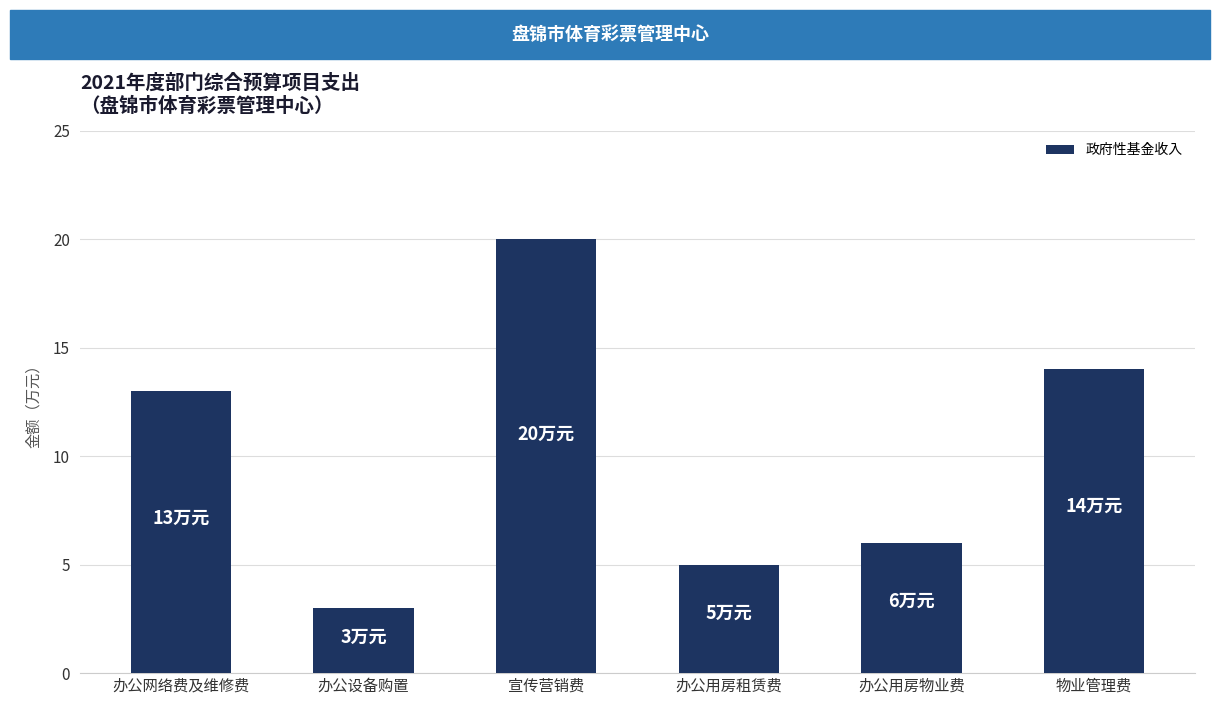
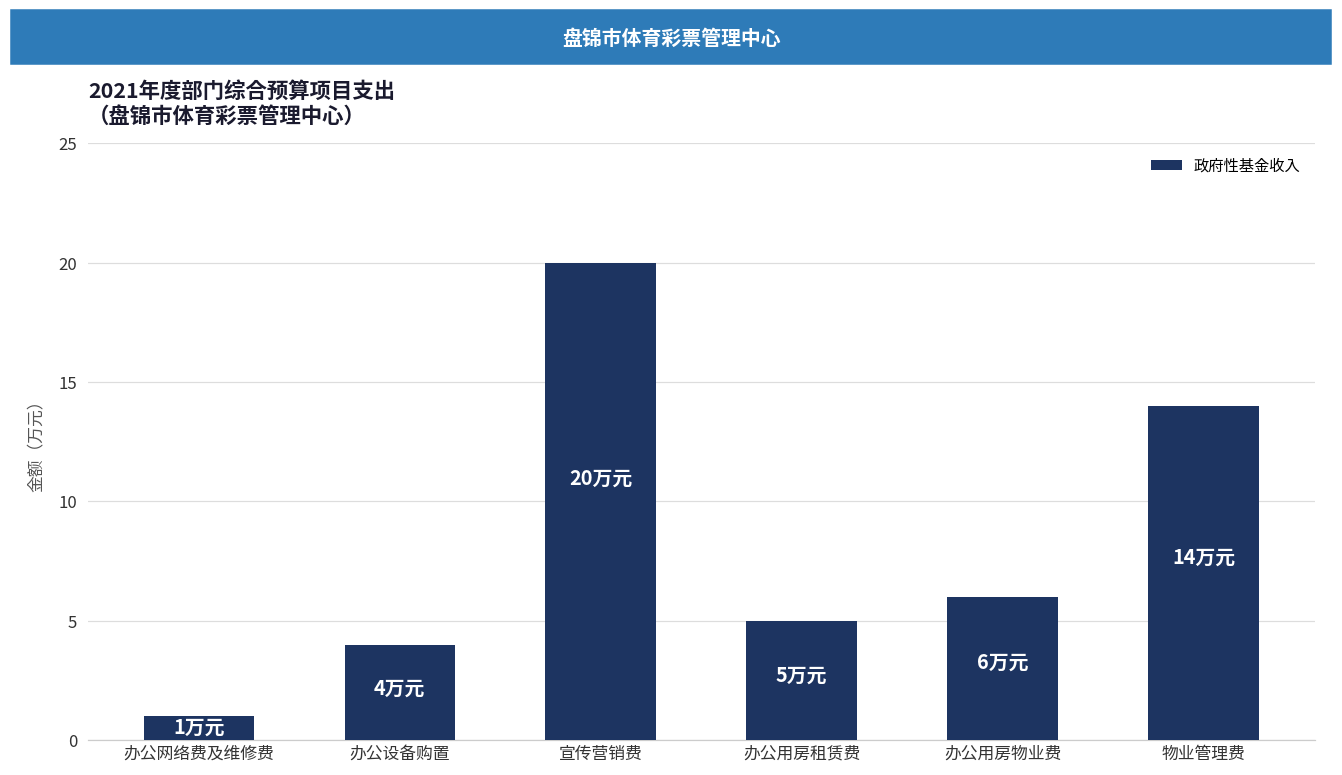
办公网络费及维修费: 13 -> 1
办公设备购置: 3 -> 4
